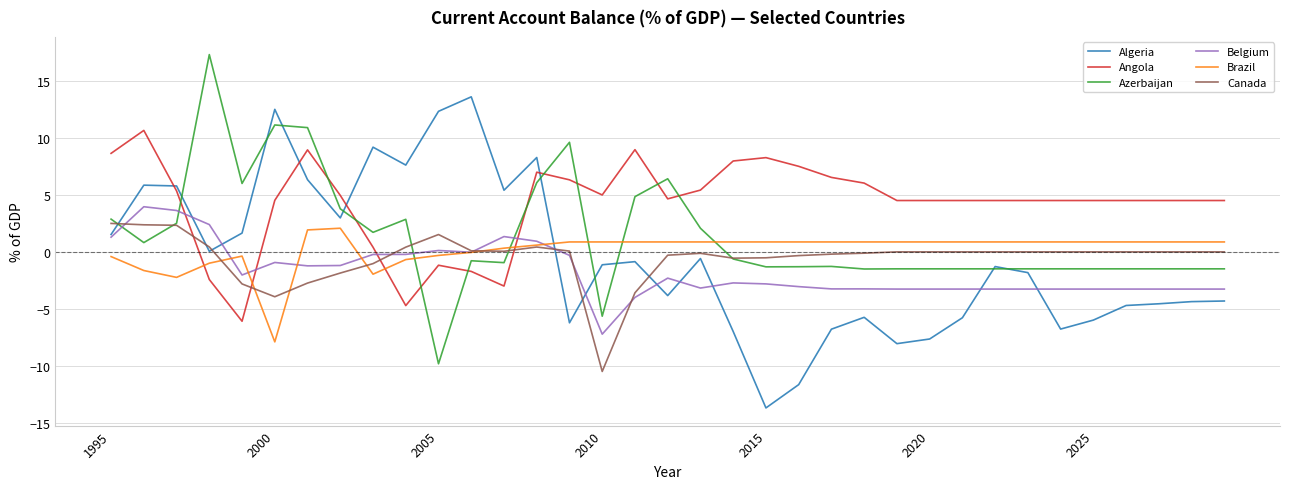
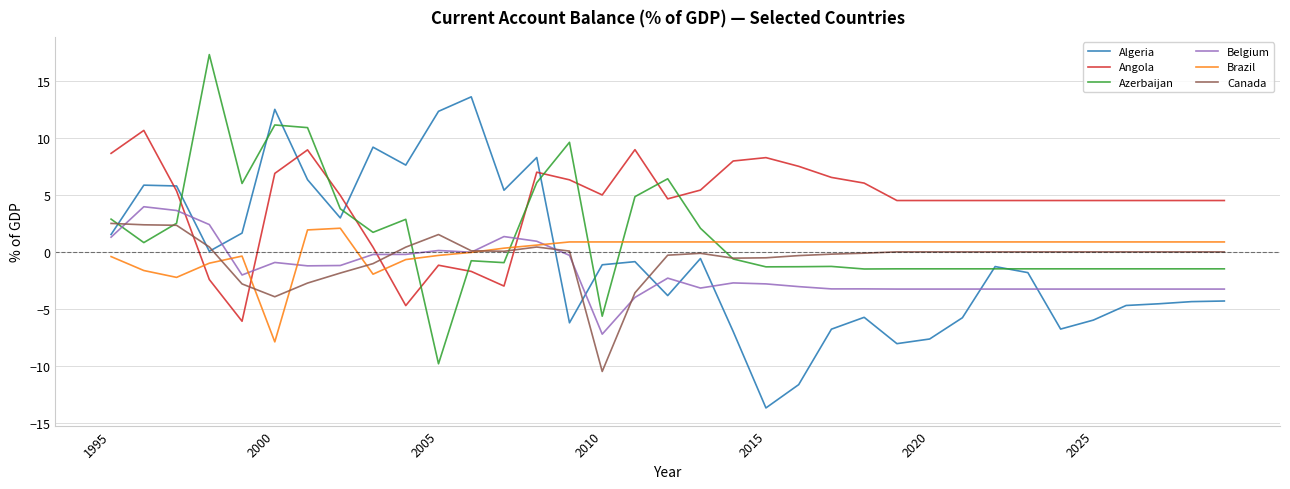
Angola, 2000: 4.6 -> 6.9
